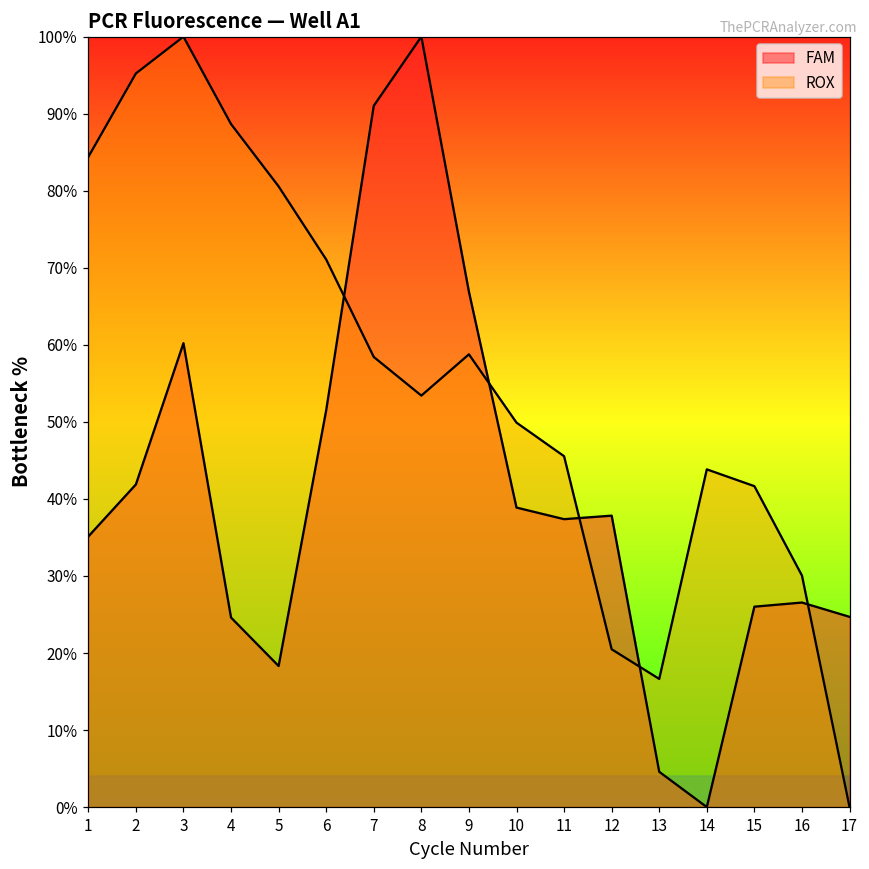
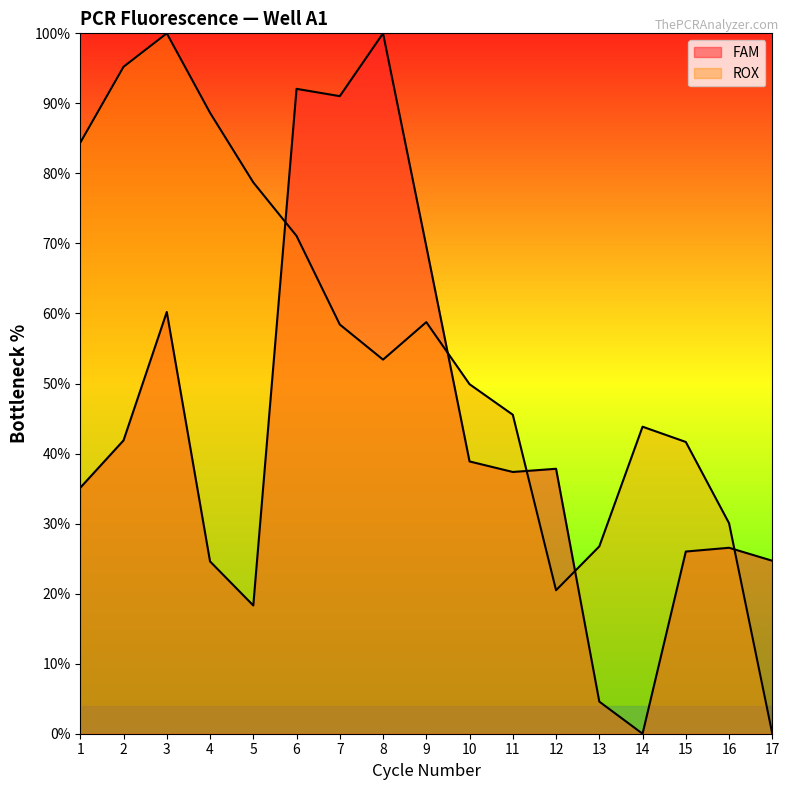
ROX, 5: 81% -> 79%
FAM, 6: 52% -> 92%
FAM, 9: 67% -> 70%
ROX, 13: 17% -> 27%
